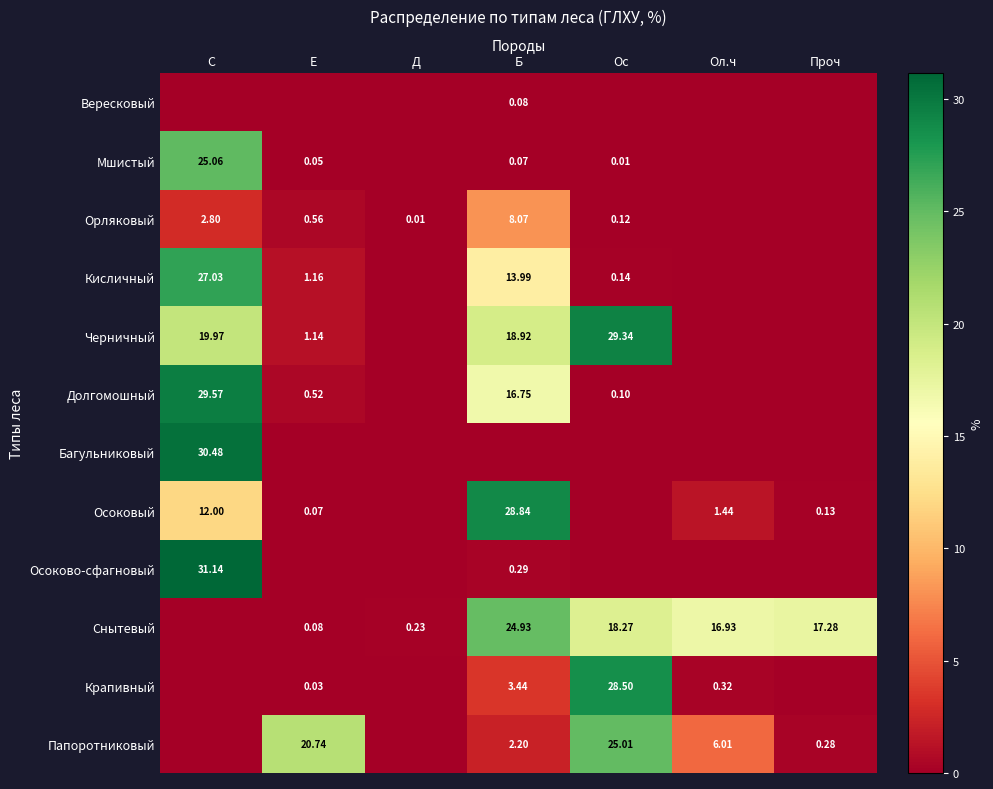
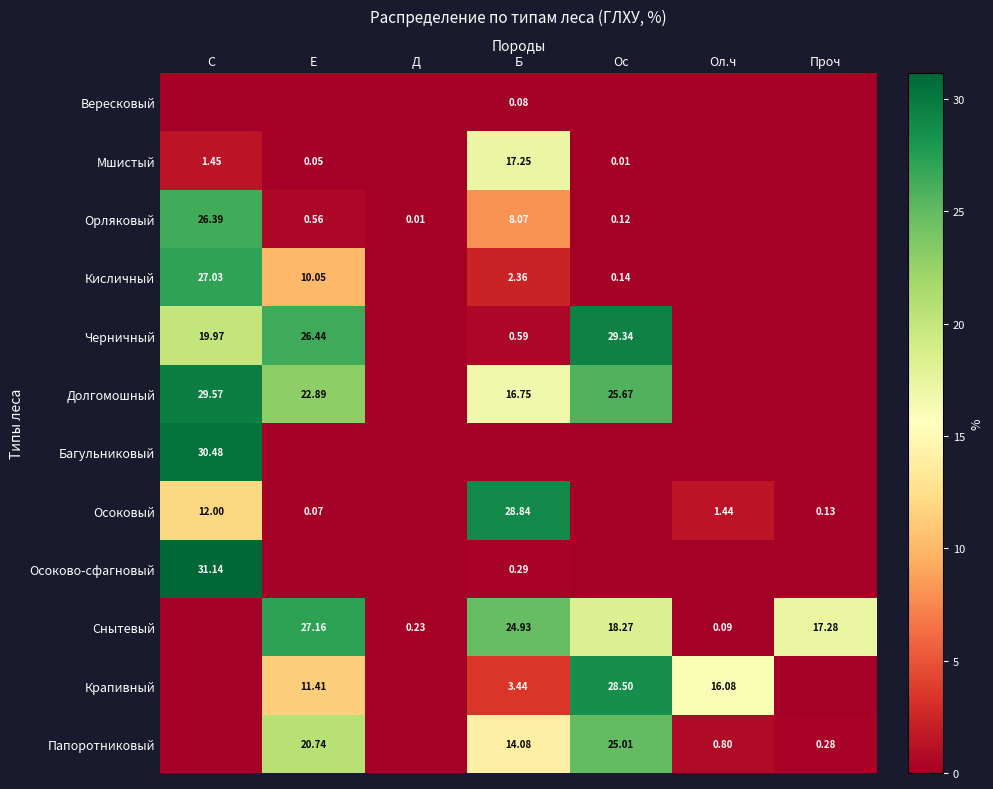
Мшистый, С: 25.06 -> 1.45
Мшистый, Б: 0.07 -> 17.25
Орляковый, С: 2.80 -> 26.39
Кисличный, Е: 1.16 -> 10.05
Кисличный, Б: 13.99 -> 2.36
Черничный, Е: 1.14 -> 26.44
Черничный, Б: 18.92 -> 0.59
Долгомошный, Е: 0.52 -> 22.89
Долгомошный, Ос: 0.10 -> 25.67
Снытевый, Е: 0.08 -> 27.16
Снытевый, Ол.ч: 16.93 -> 0.09
Крапивный, Е: 0.03 -> 11.41
Крапивный, Ол.ч: 0.32 -> 16.08
Папоротниковый, Б: 2.20 -> 14.08
Папоротниковый, Ол.ч: 6.01 -> 0.80
